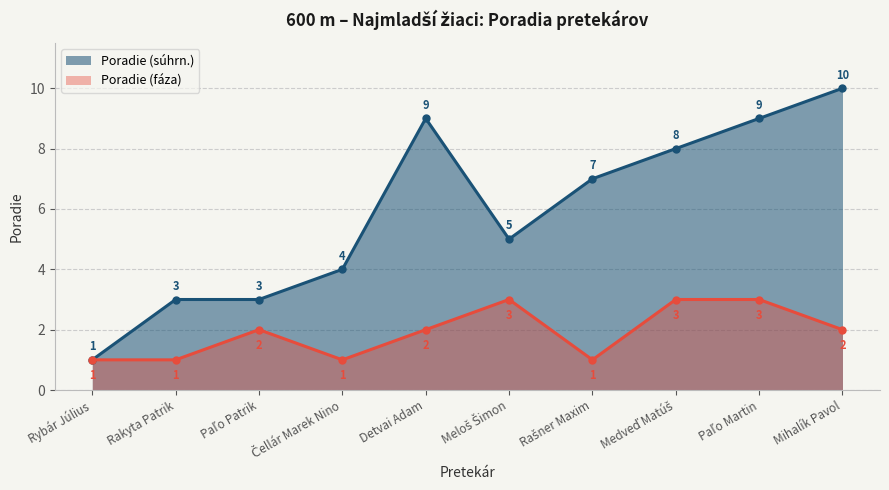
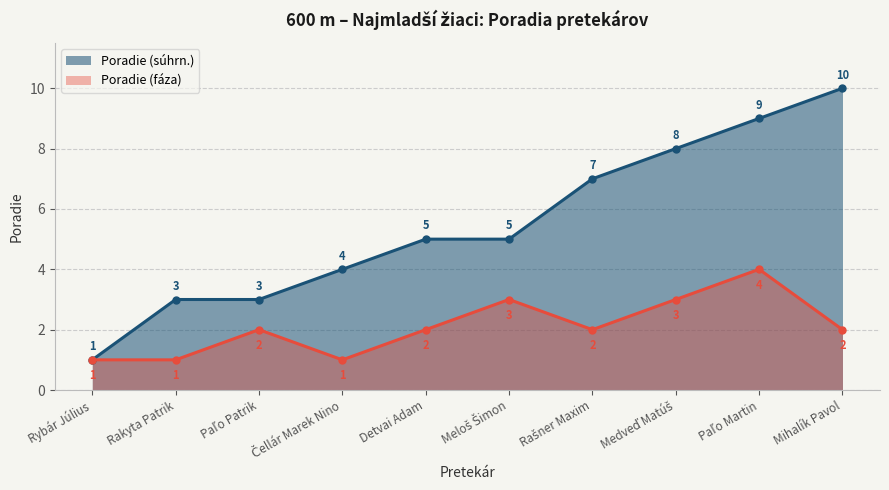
Poradie (súhrn.), Detvai Adam: 9 -> 5
Poradie (fáza), Rašner Maxim: 1 -> 2
Poradie (fáza), Paľo Martin: 3 -> 4
